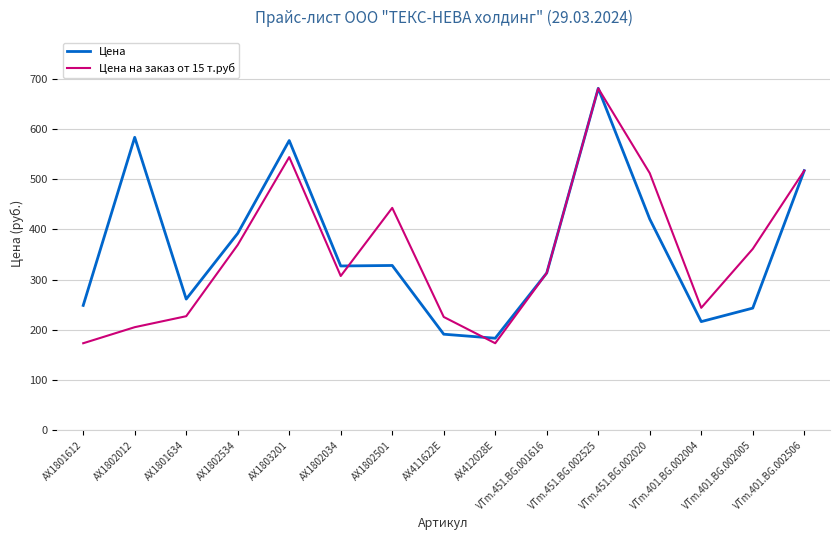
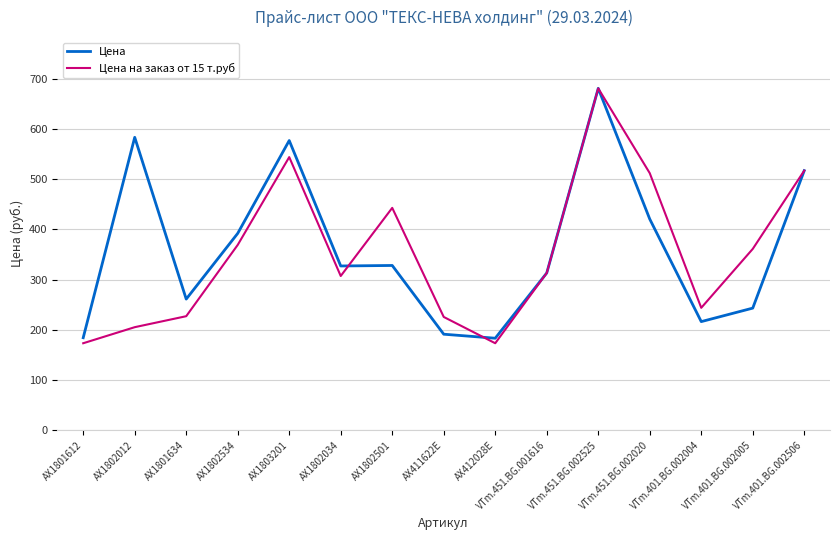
Цена, AX1801612: 250 -> 180
